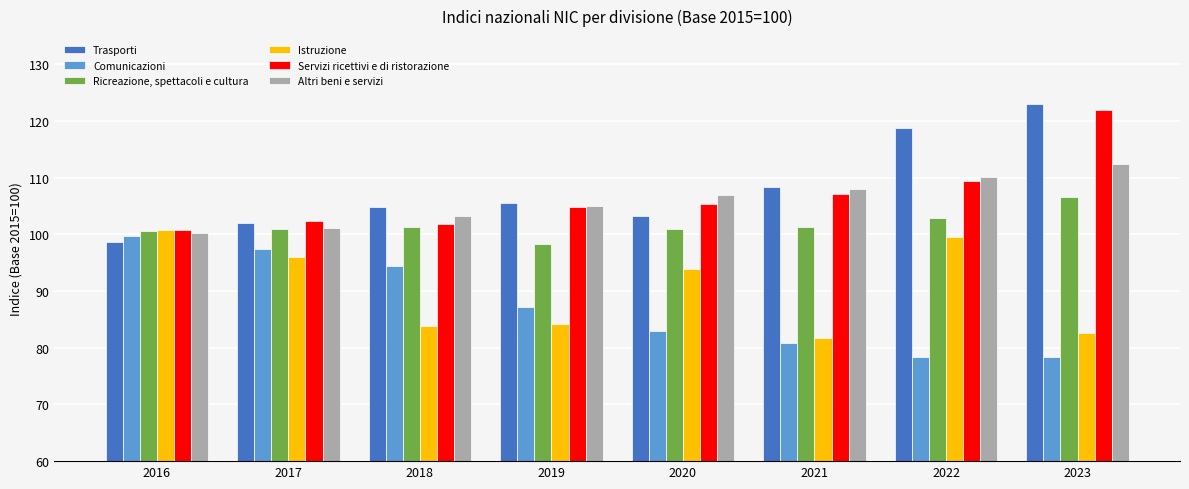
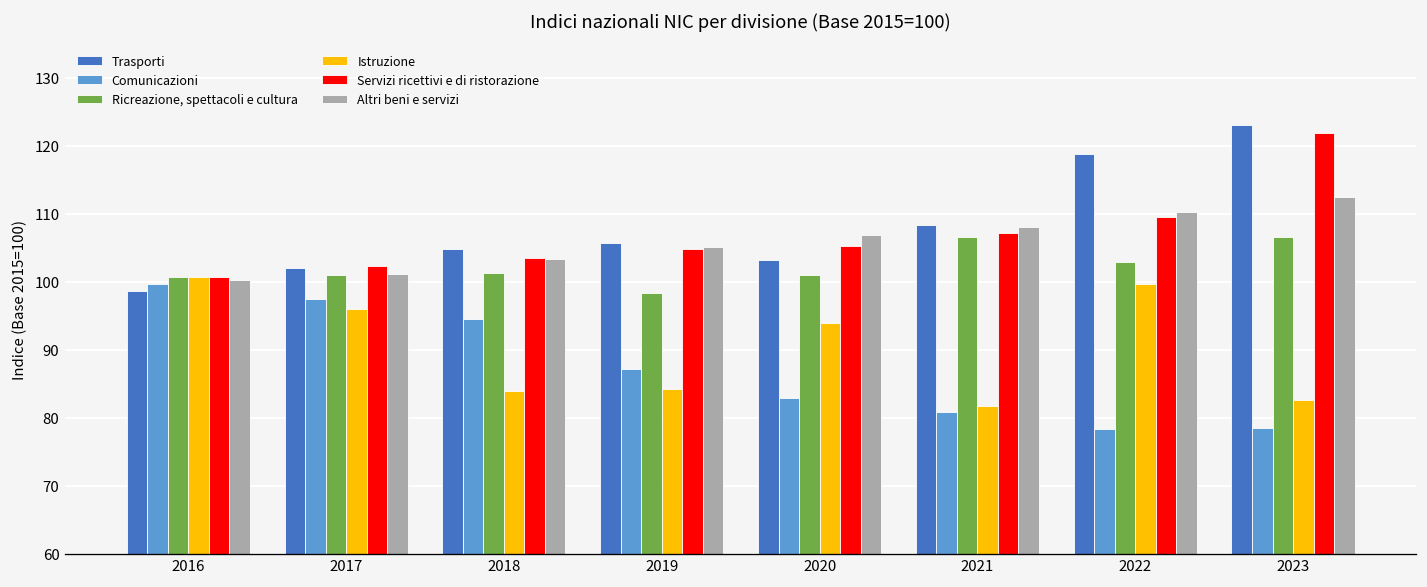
Servizi ricettivi e di ristorazione, 2018: 102 -> 104
Ricreazione, spettacoli e cultura, 2021: 101 -> 107
